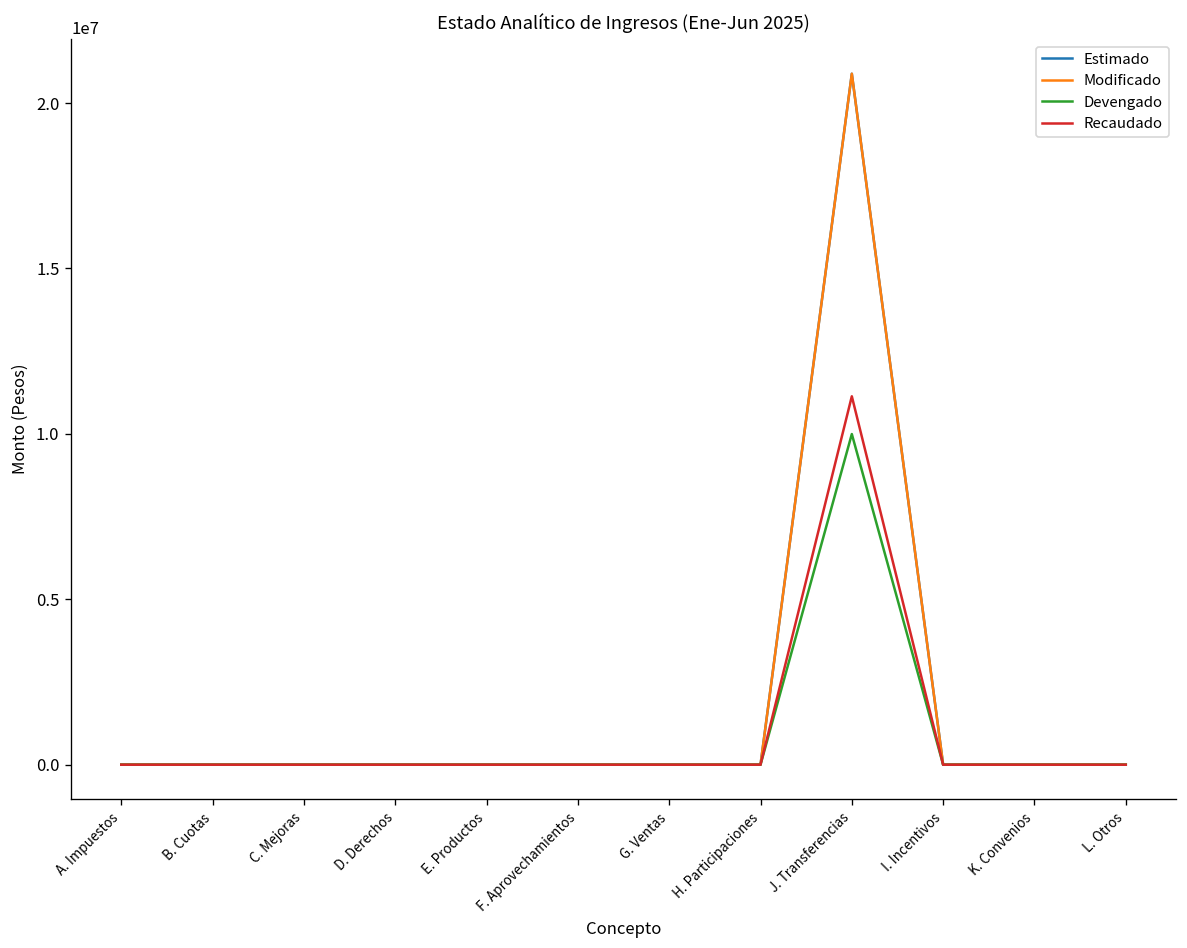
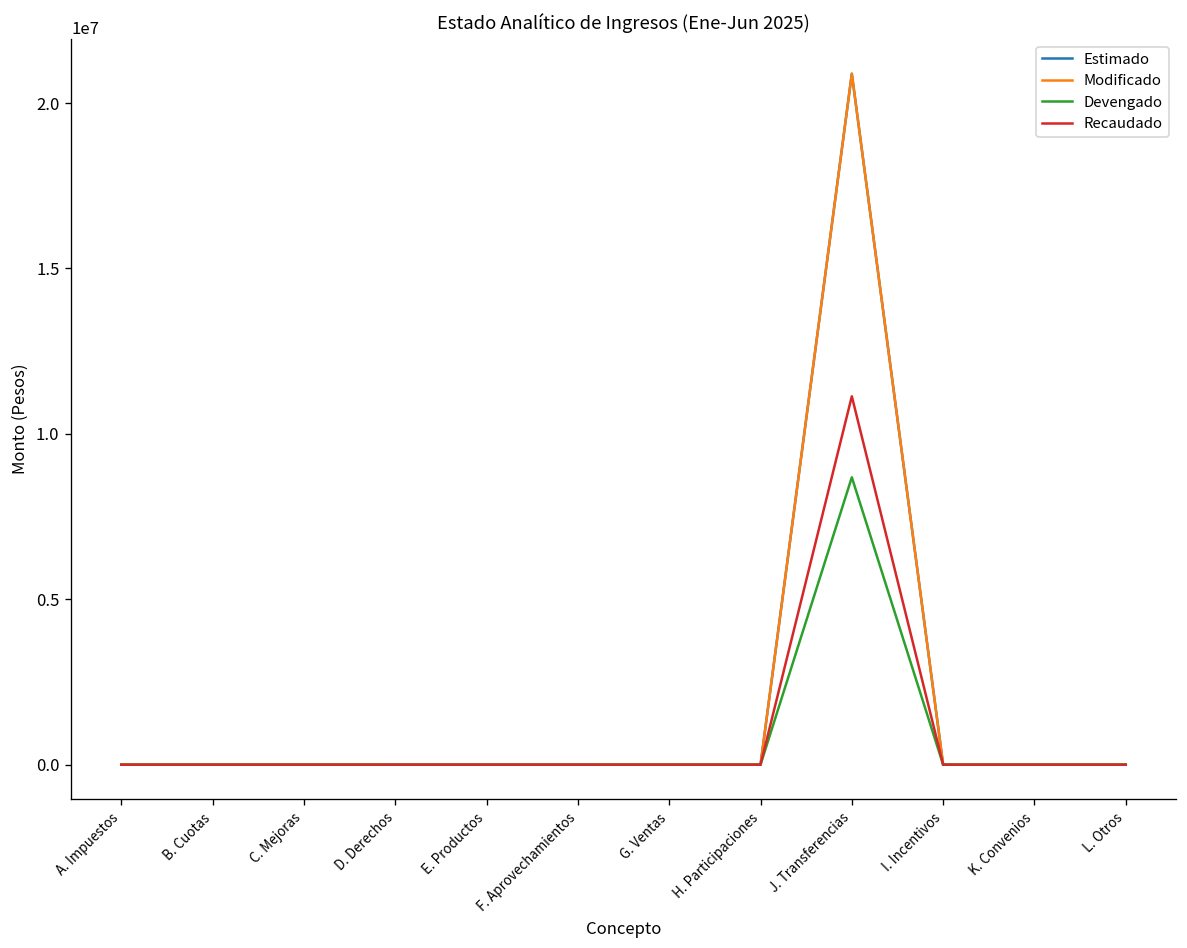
Devengado, J. Transferencias: 10000000 -> 8700000
